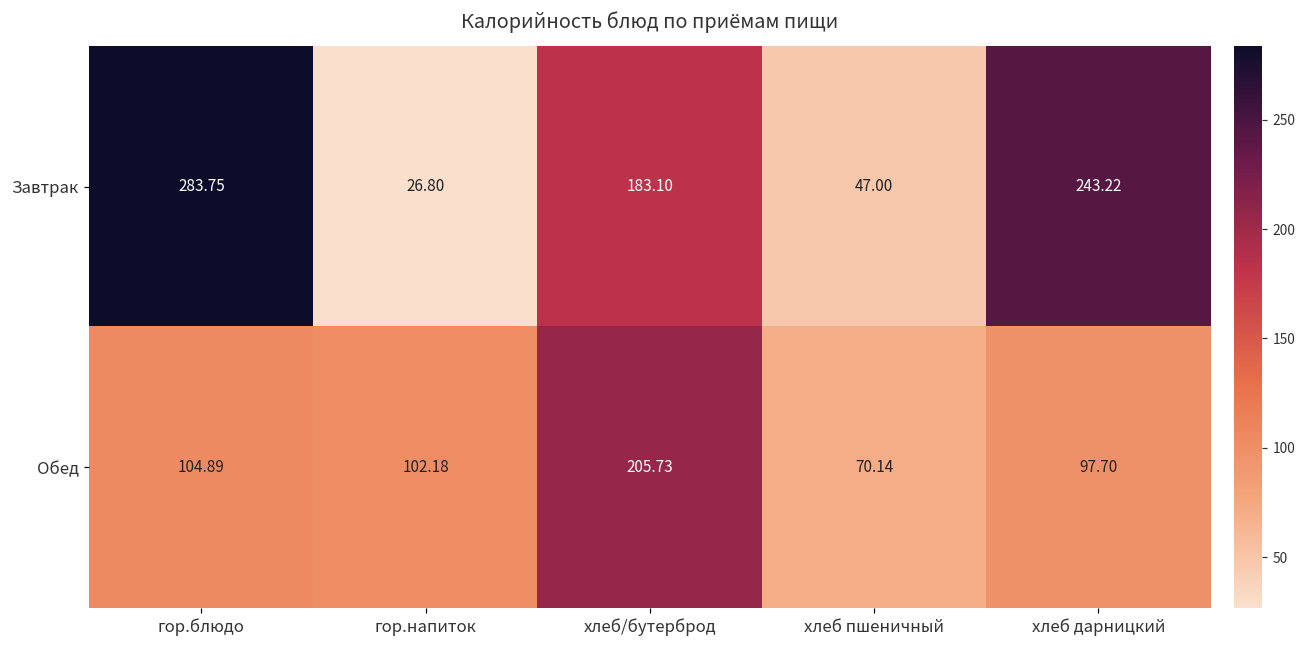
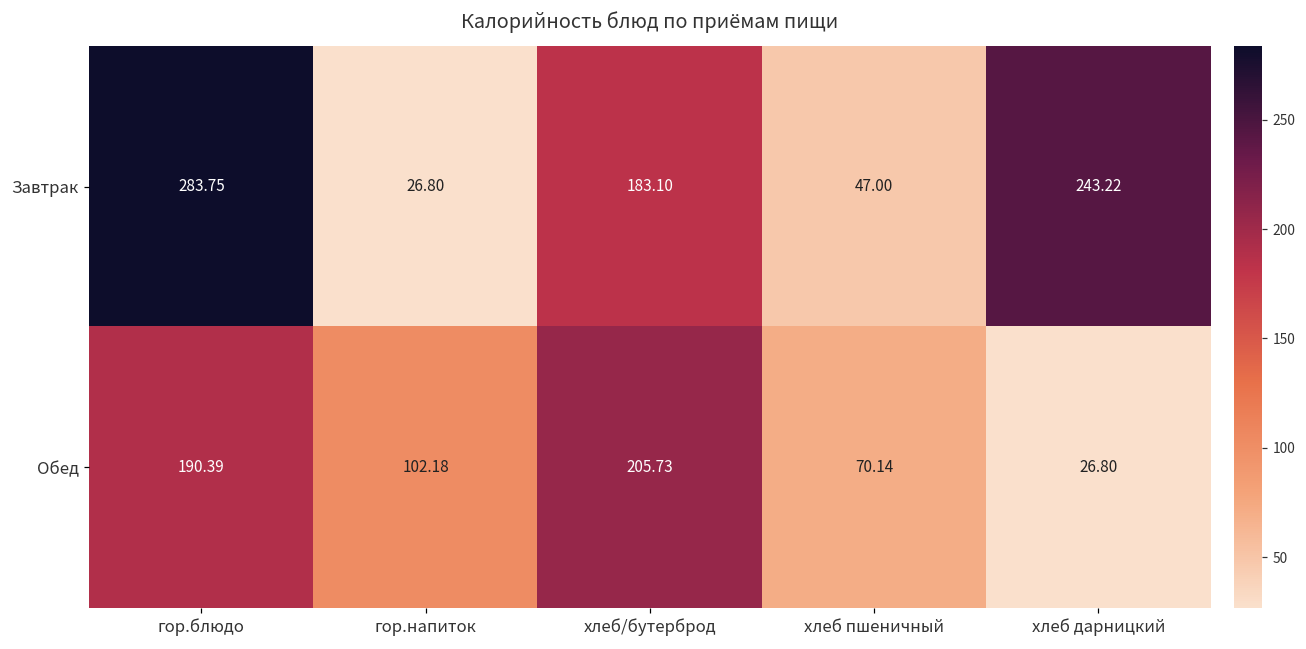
Обед, гор.блюдо: 104.89 -> 190.39
Обед, хлеб дарницкий: 97.70 -> 26.80
